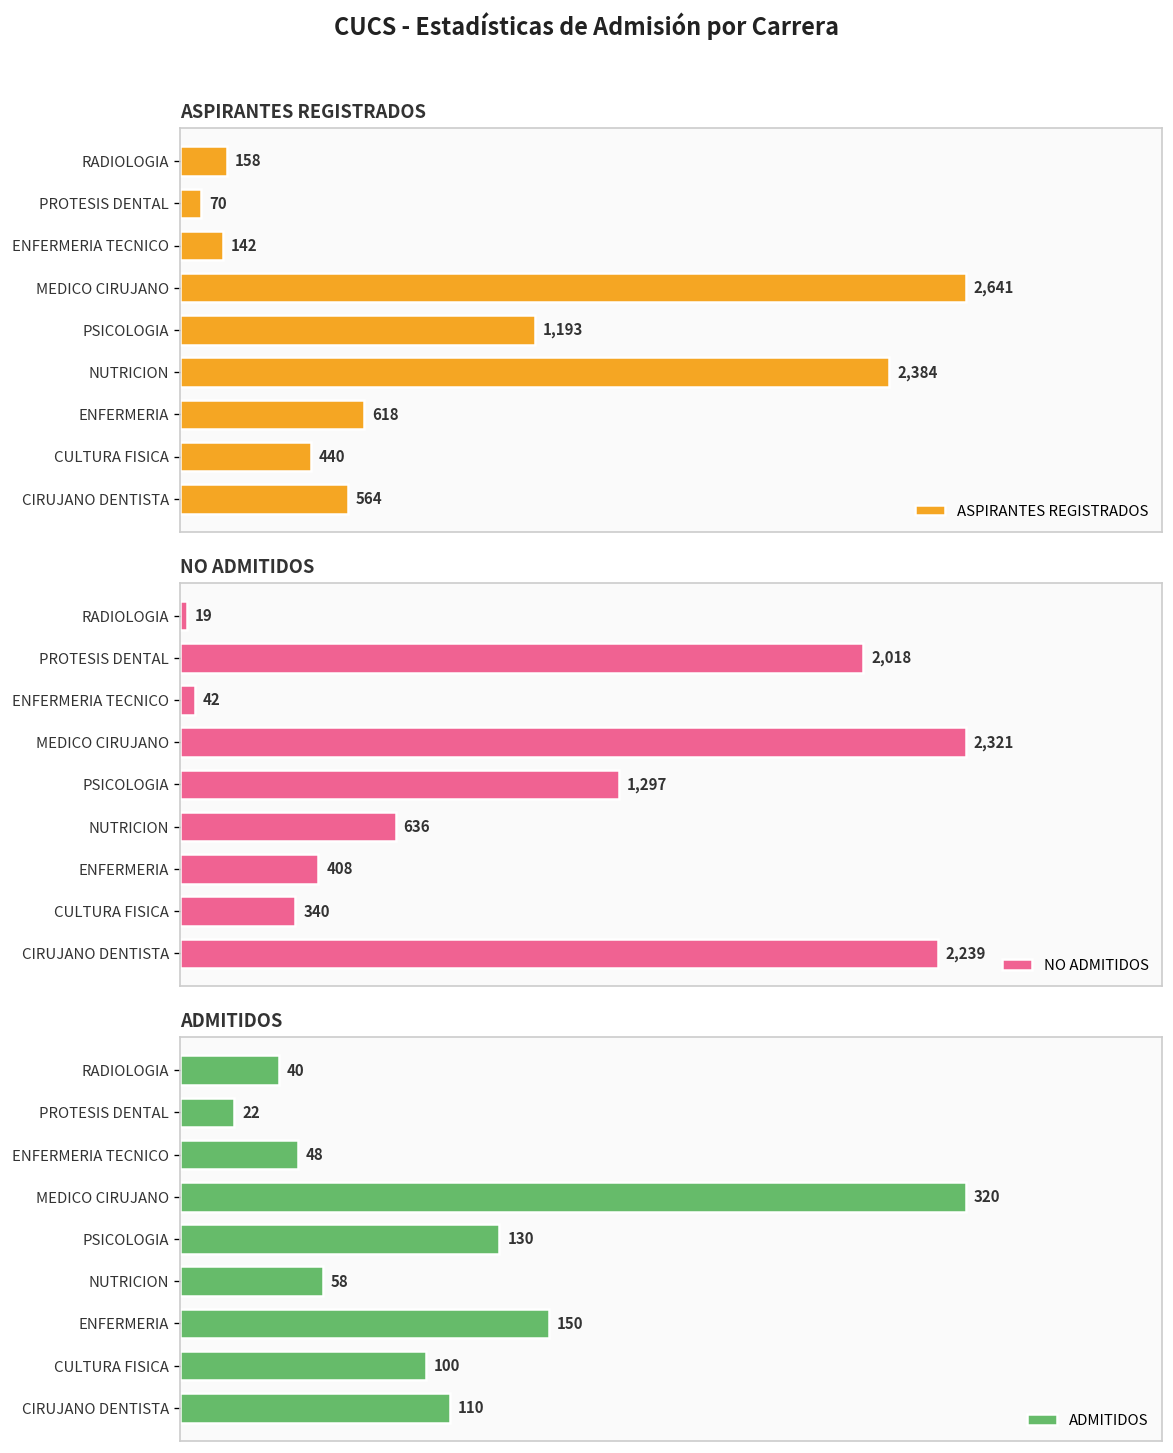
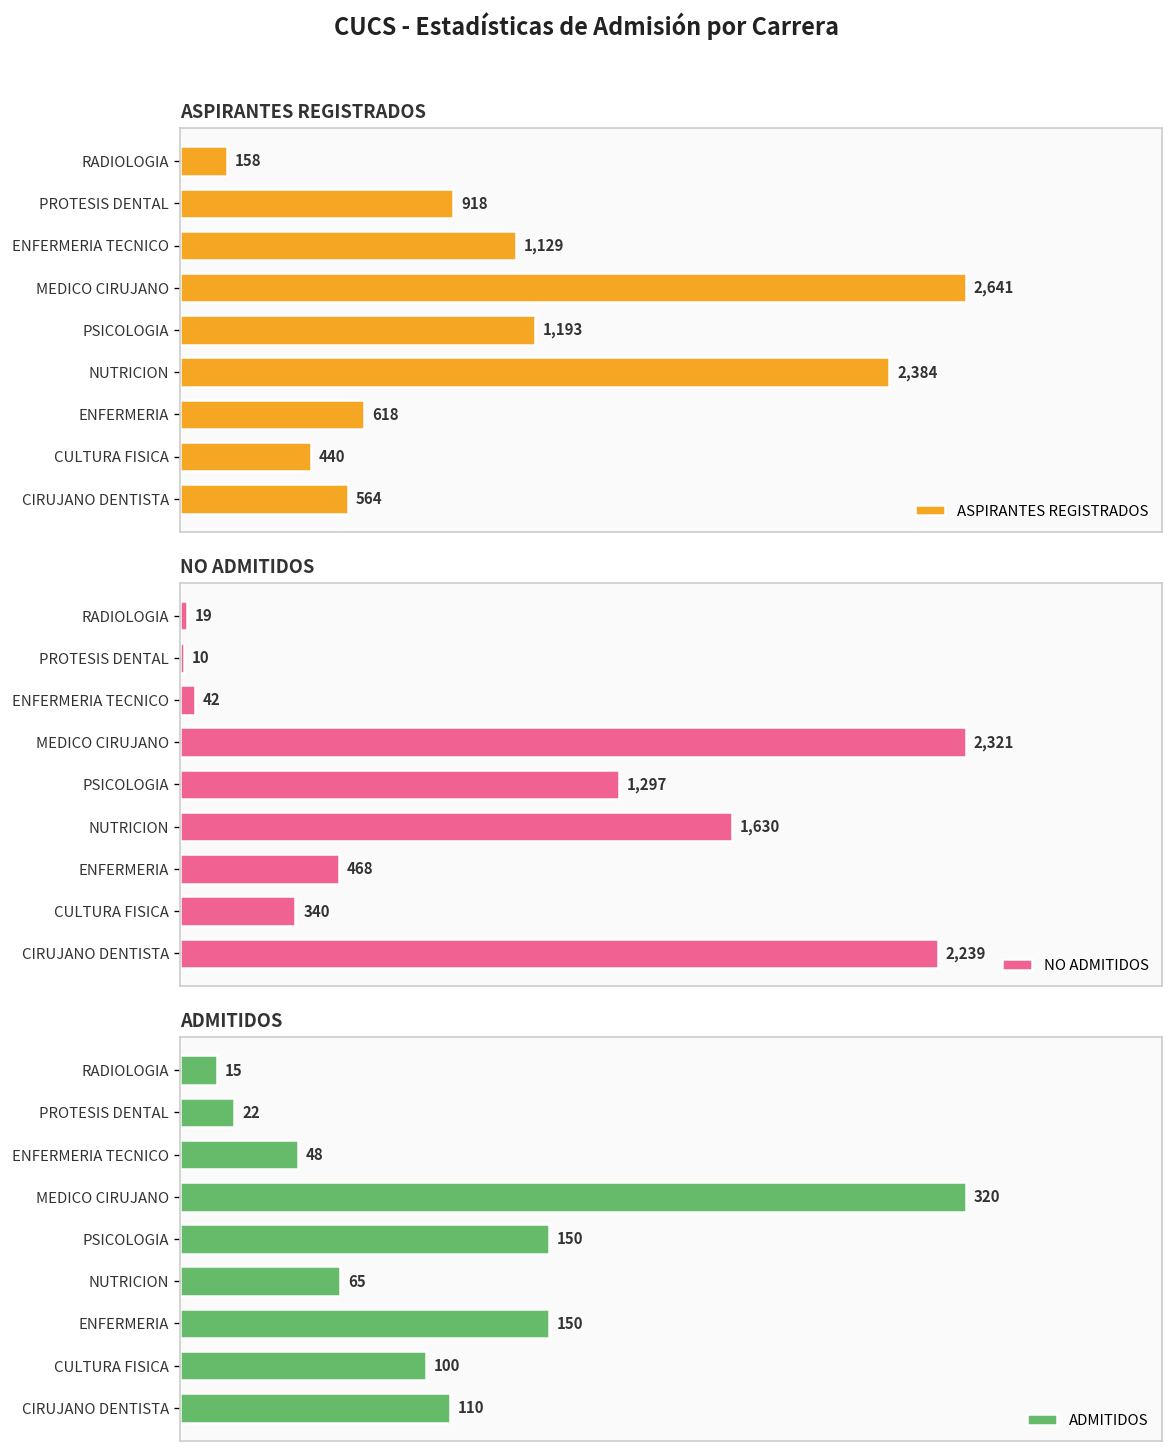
ASPIRANTES REGISTRADOS, PROTESIS DENTAL: 70 -> 918
ASPIRANTES REGISTRADOS, ENFERMERIA TECNICO: 142 -> 1,129
NO ADMITIDOS, PROTESIS DENTAL: 2,018 -> 10
NO ADMITIDOS, NUTRICION: 636 -> 1,630
NO ADMITIDOS, ENFERMERIA: 408 -> 468
ADMITIDOS, RADIOLOGIA: 40 -> 15
ADMITIDOS, PSICOLOGIA: 130 -> 150
ADMITIDOS, NUTRICION: 58 -> 65
